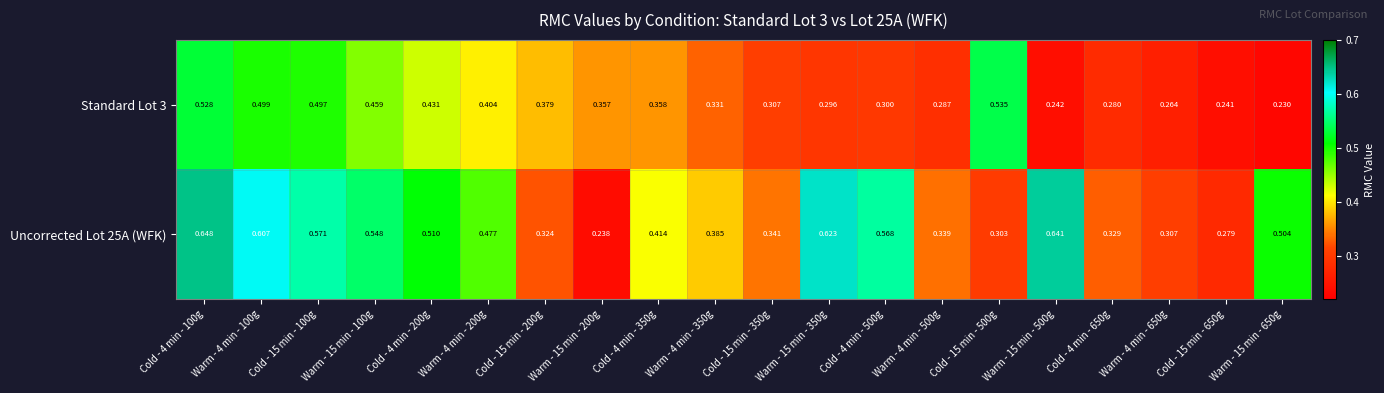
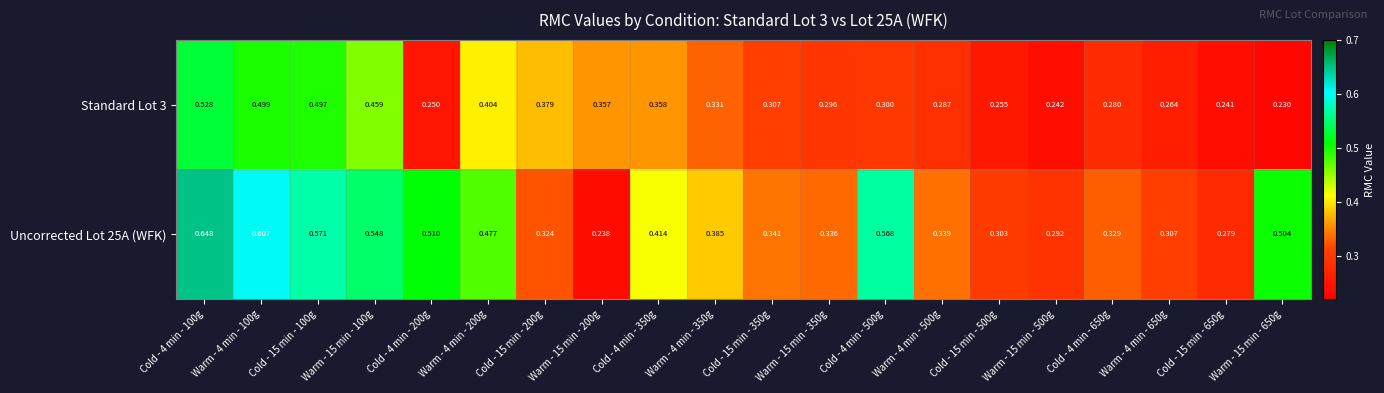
Standard Lot 3, Cold - 4 min - 200g: 0.431 -> 0.250
Standard Lot 3, Cold - 15 min - 500g: 0.535 -> 0.255
Uncorrected Lot 25A (WFK), Warm - 15 min - 350g: 0.623 -> 0.336
Uncorrected Lot 25A (WFK), Warm - 15 min - 500g: 0.641 -> 0.292
